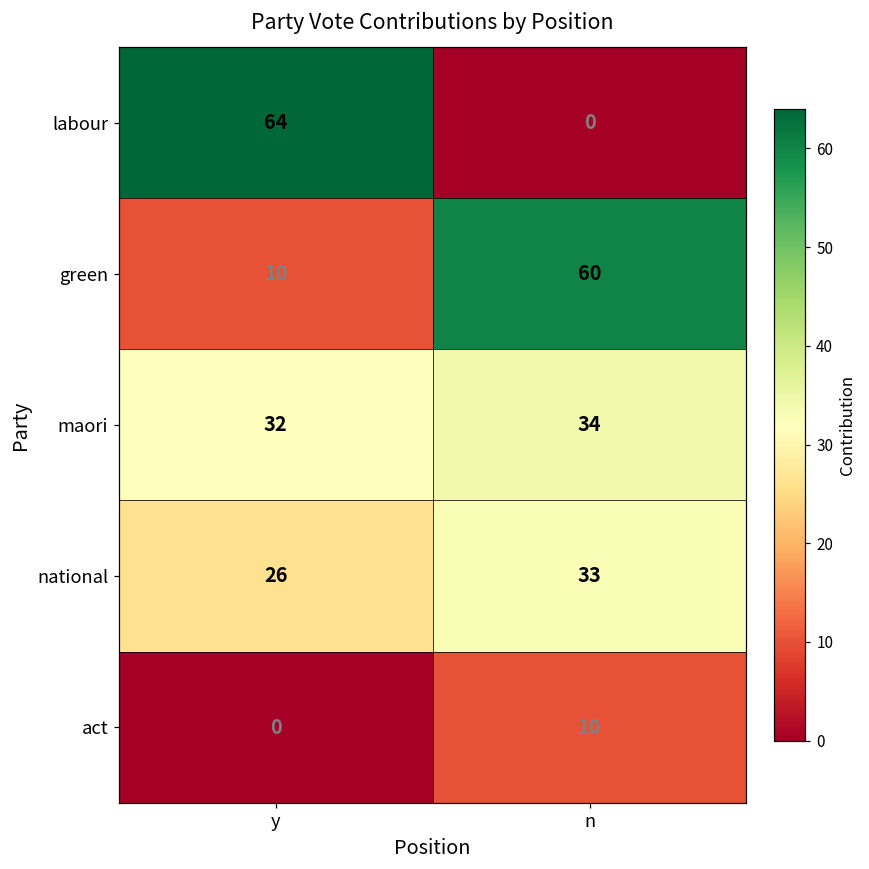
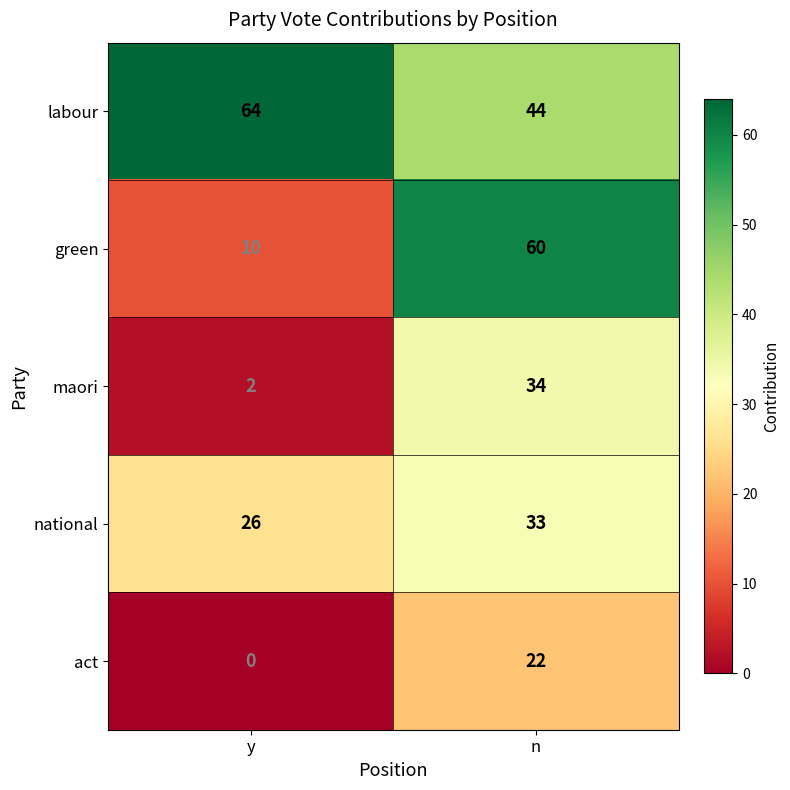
labour, n: 0 -> 44
maori, y: 32 -> 2
act, n: 10 -> 22
